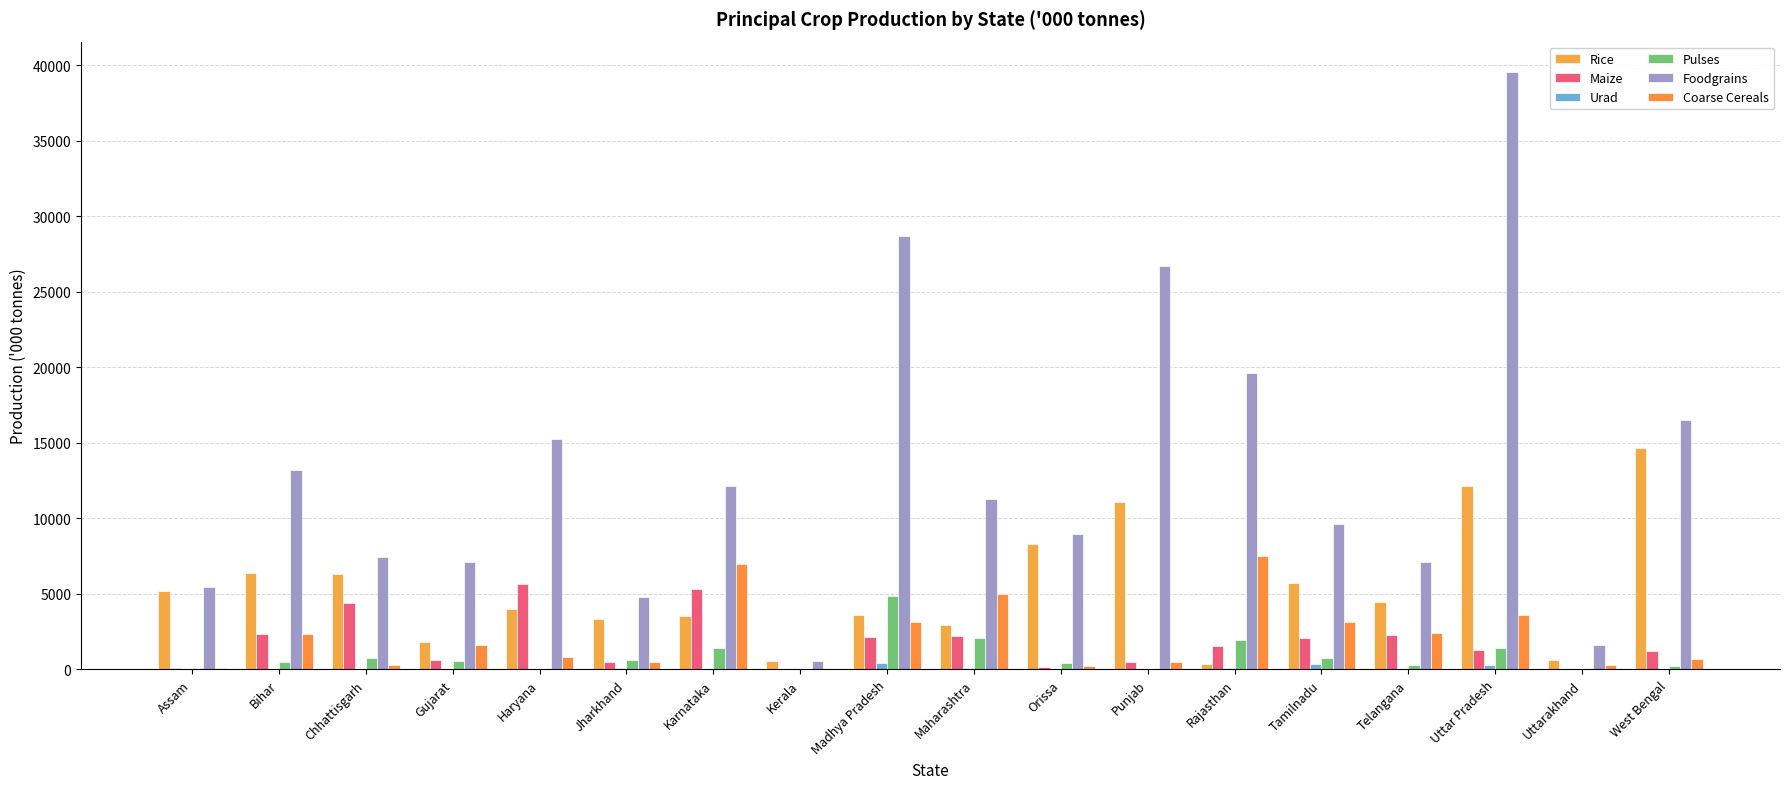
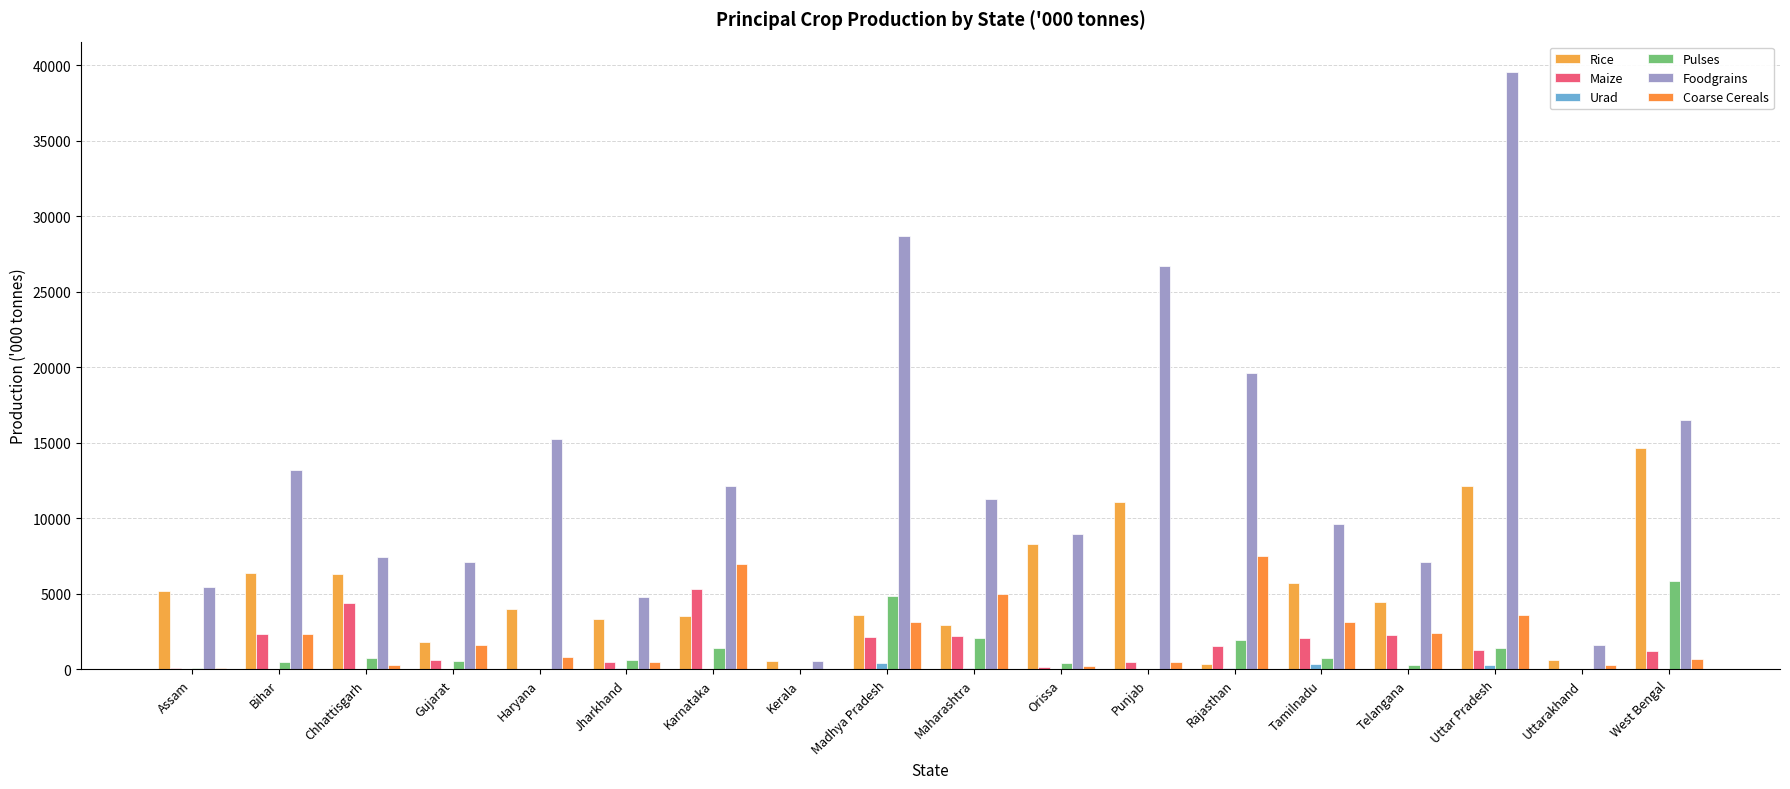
Maize, Haryana: 5700 -> 0
Pulses, West Bengal: 200 -> 5900
